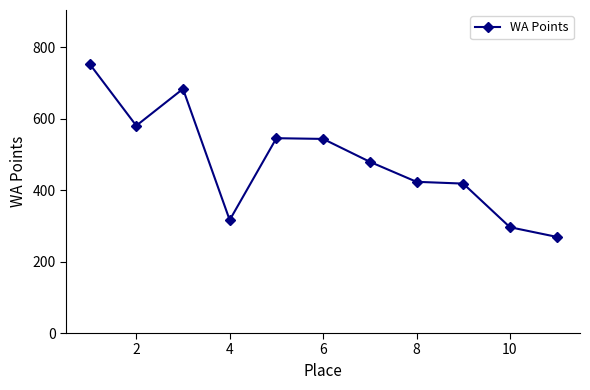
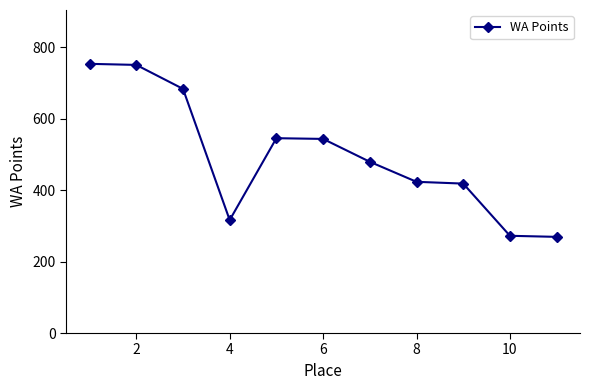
2: 580 -> 750
10: 300 -> 270
